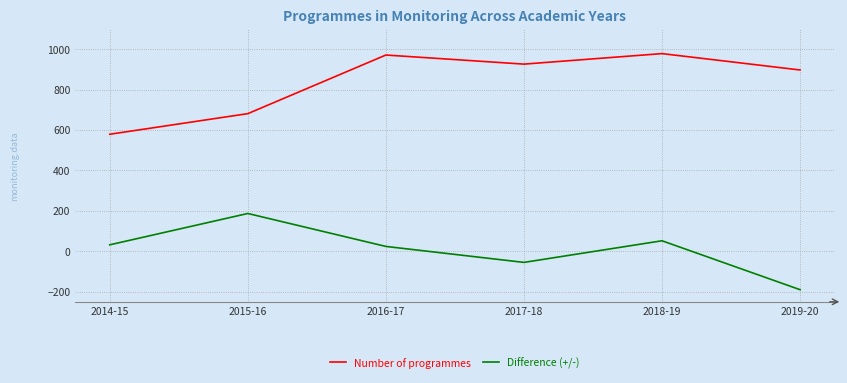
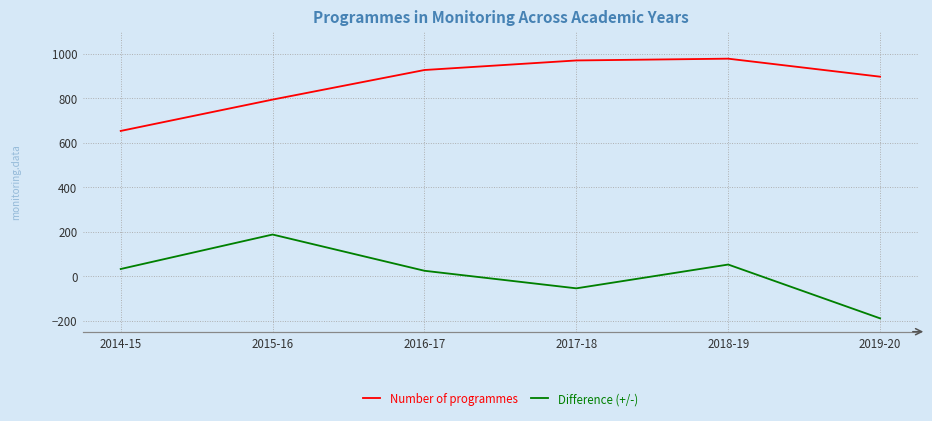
Number of programmes, 2014-15: 580 -> 650
Number of programmes, 2015-16: 680 -> 790
Number of programmes, 2016-17: 970 -> 930
Number of programmes, 2017-18: 930 -> 970
